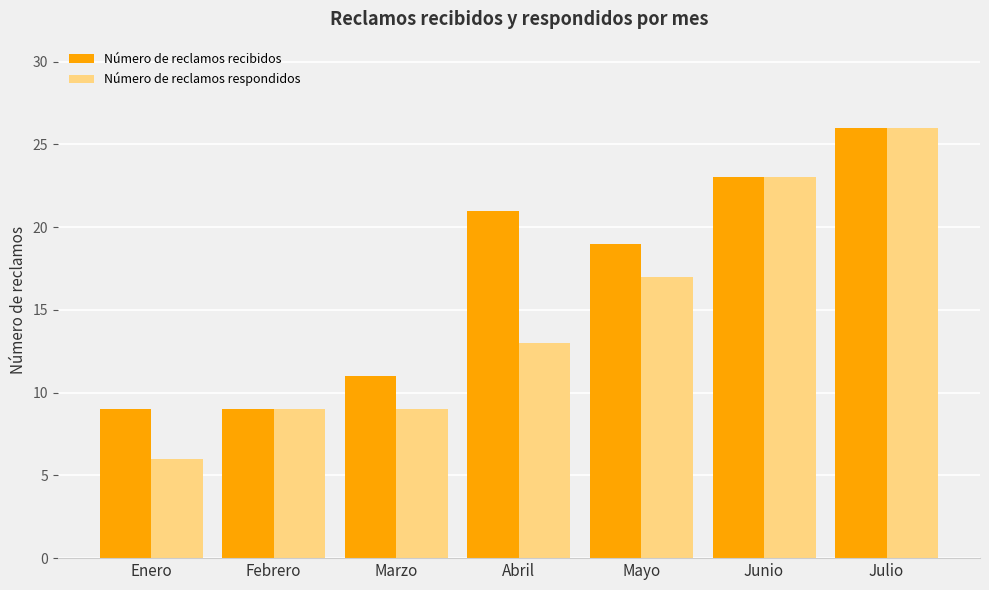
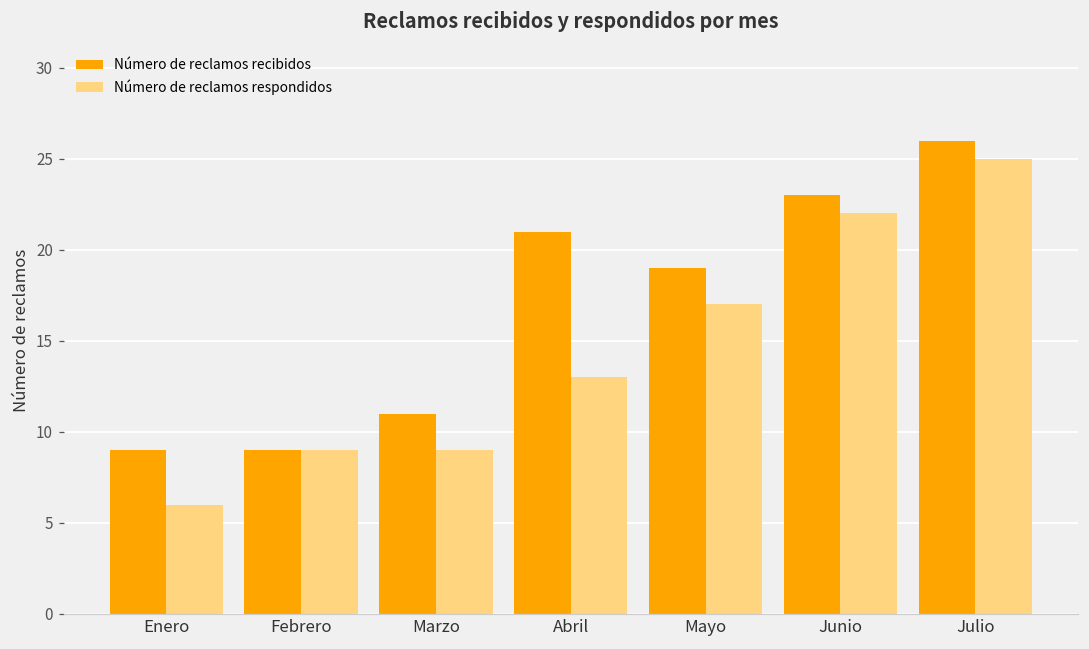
Número de reclamos respondidos, Junio: 23 -> 22
Número de reclamos respondidos, Julio: 26 -> 25
